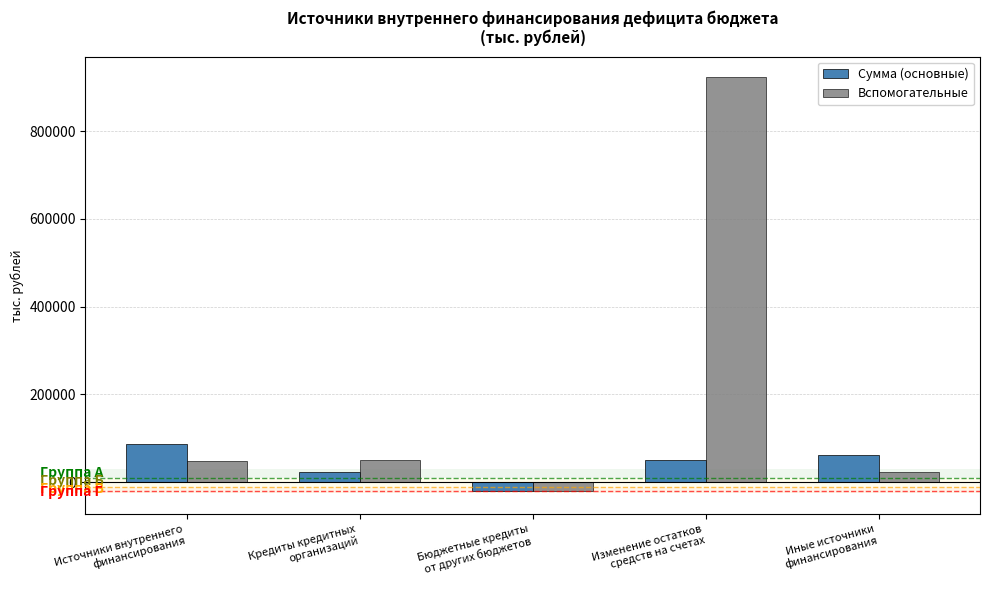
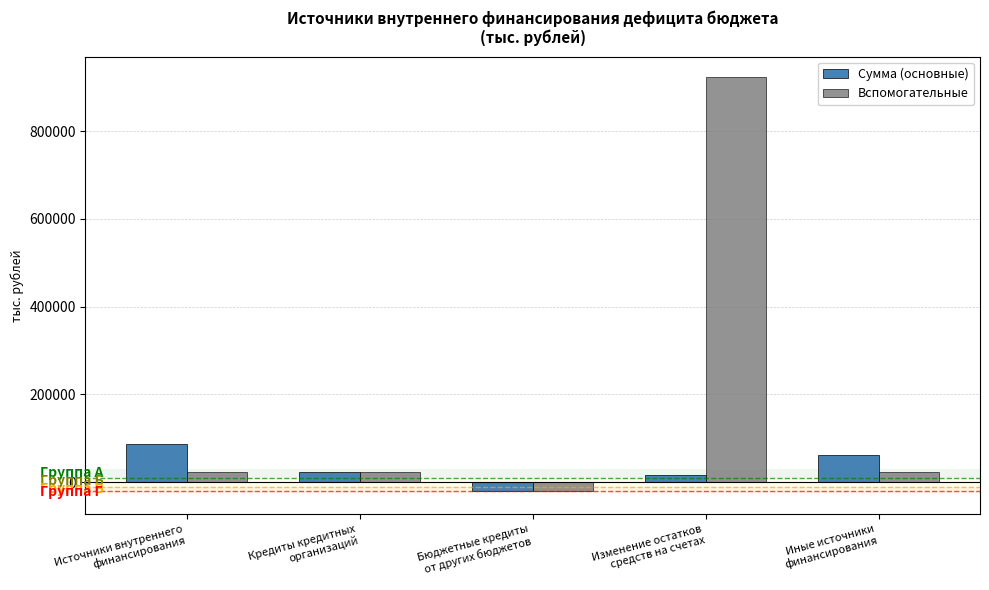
Вспомогательные, Источники внутреннего финансирования: 50000 -> 20000
Вспомогательные, Кредиты кредитных организаций: 50000 -> 20000
Сумма (основные), Изменение остатков средств на счетах: 50000 -> 20000
